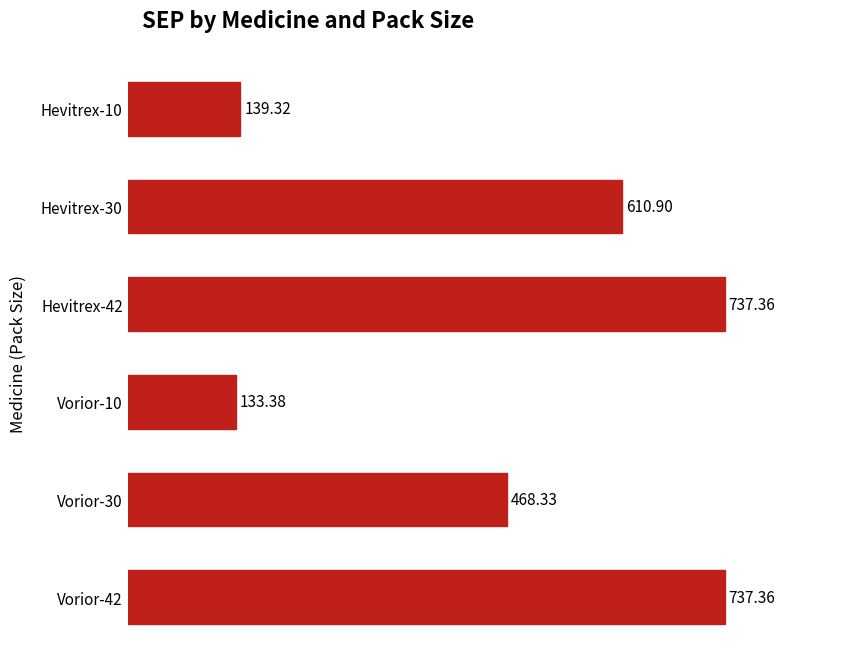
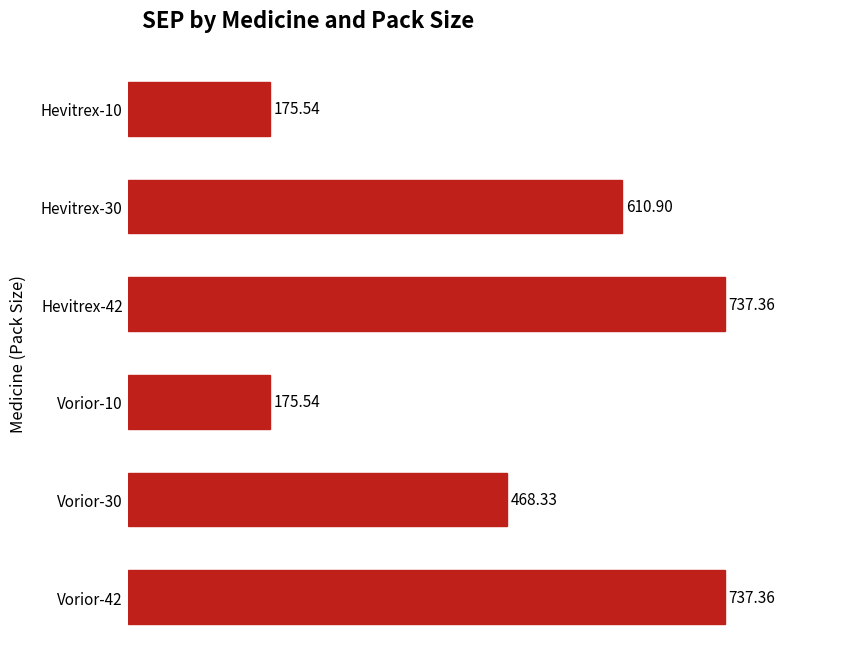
Hevitrex-10: 139.32 -> 175.54
Vorior-10: 133.38 -> 175.54
